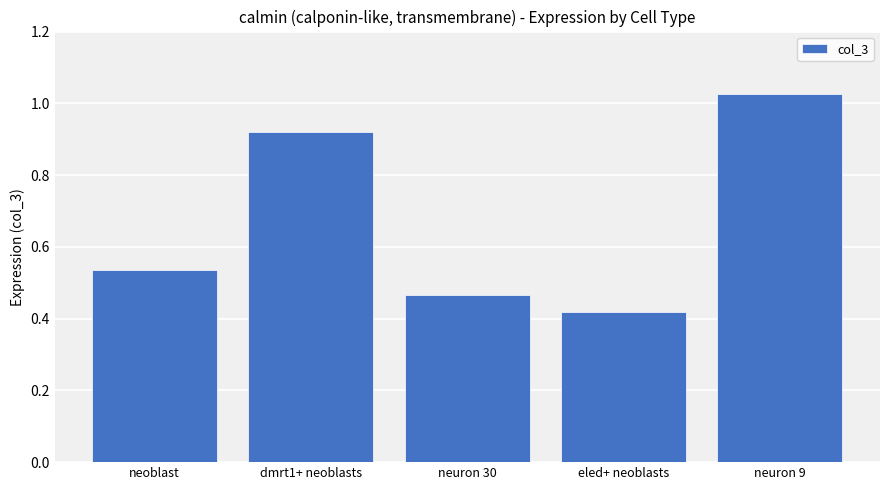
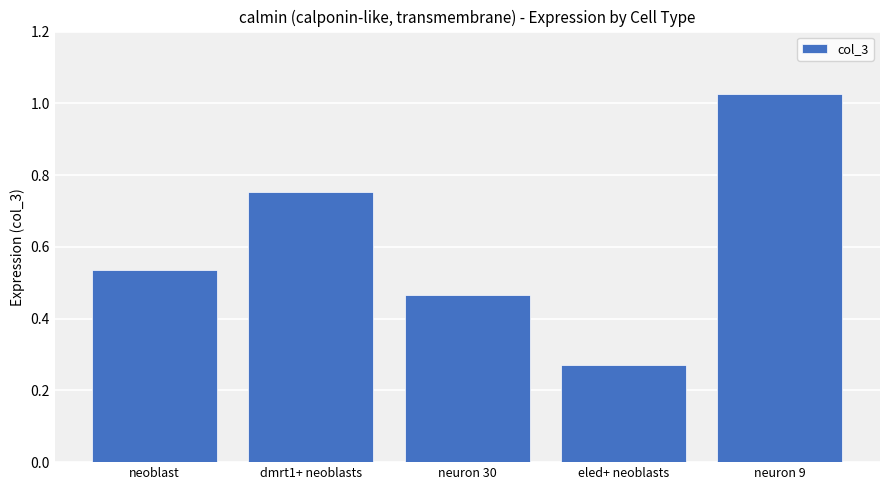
dmrt1+ neoblasts: 0.92 -> 0.75
eled+ neoblasts: 0.42 -> 0.27
